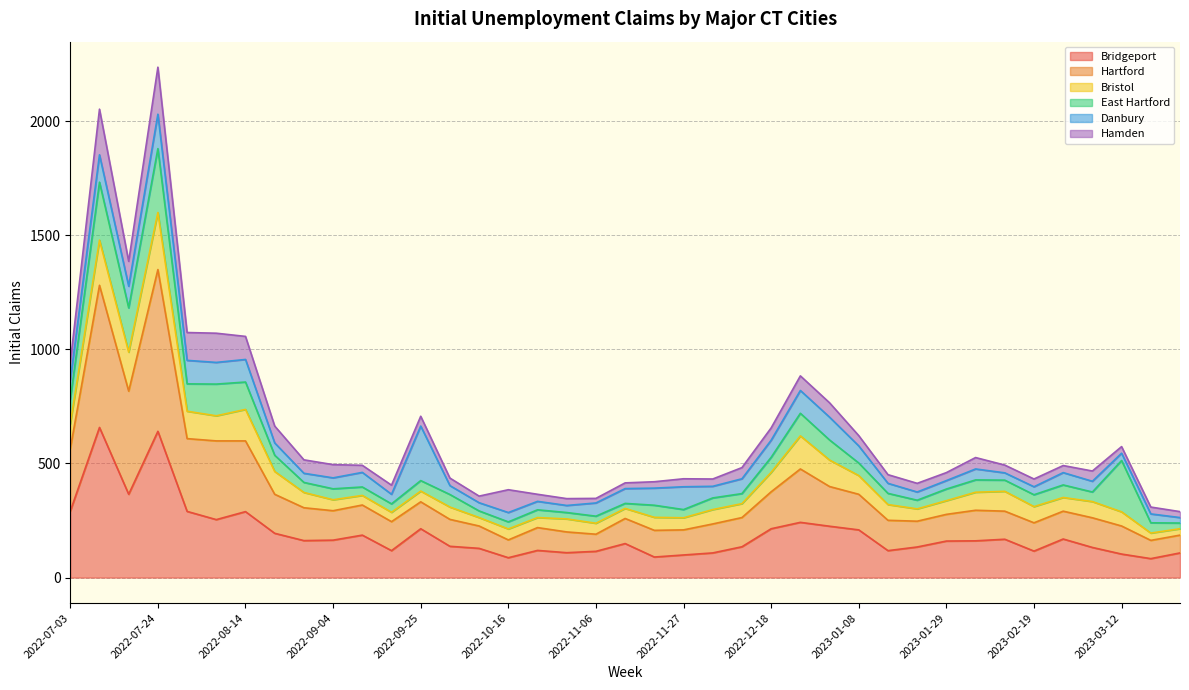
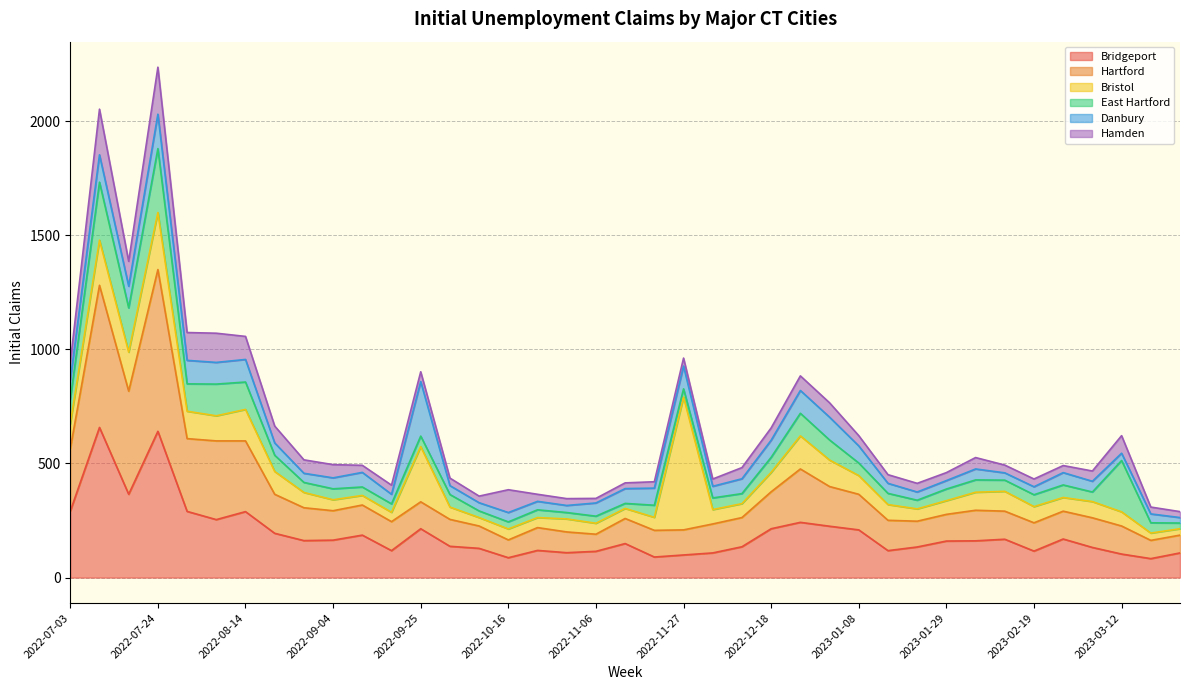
Bristol, 2022-09-25: 50 -> 240
Bristol, 2022-11-27: 50 -> 580
Hamden, 2023-03-12: 30 -> 80
